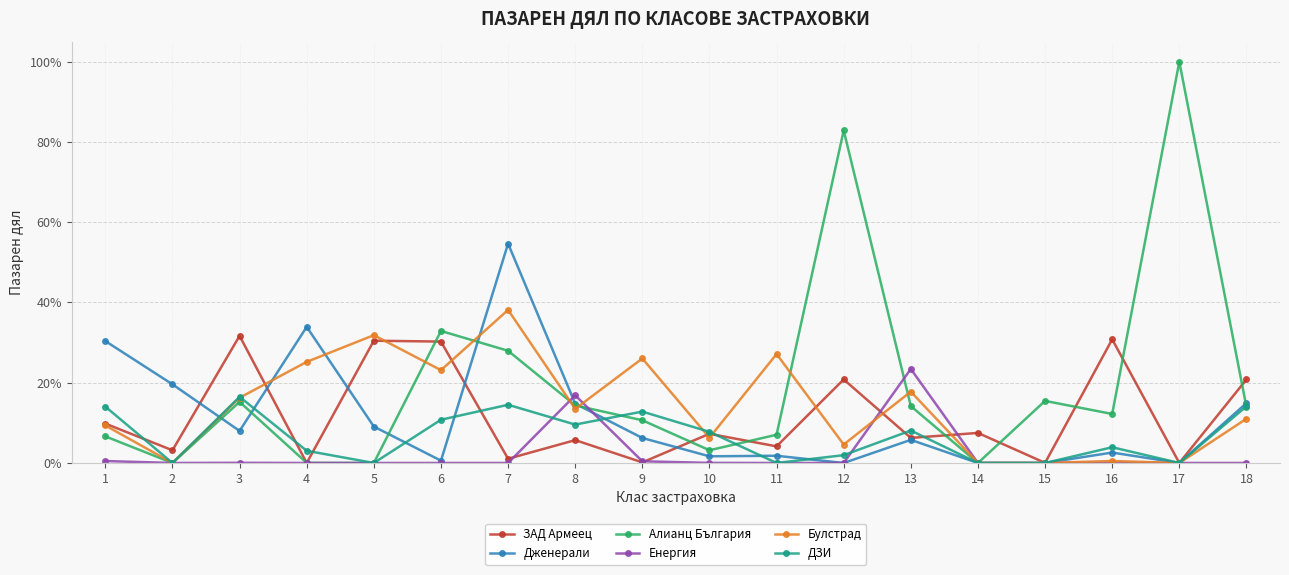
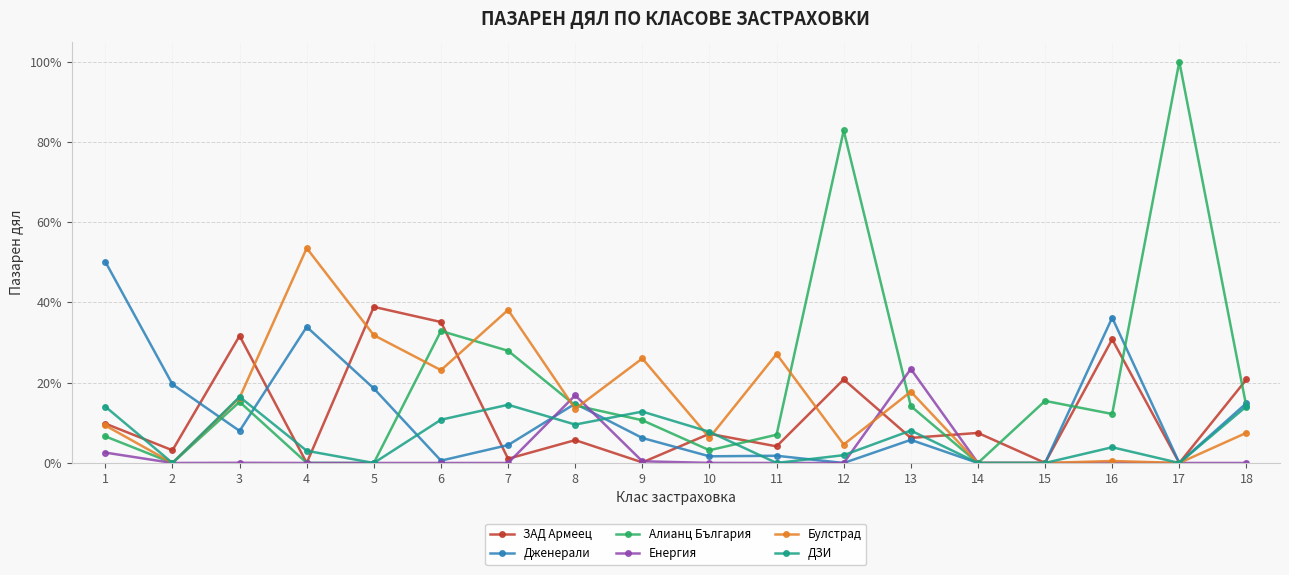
Дженерали, 1: 30% -> 50%
Енергия, 1: 0% -> 3%
Булстрад, 4: 25% -> 54%
ЗАД Армеец, 5: 30% -> 39%
Дженерали, 5: 9% -> 19%
ЗАД Армеец, 6: 30% -> 35%
Дженерали, 7: 55% -> 4%
Дженерали, 16: 3% -> 36%
Булстрад, 18: 11% -> 8%
